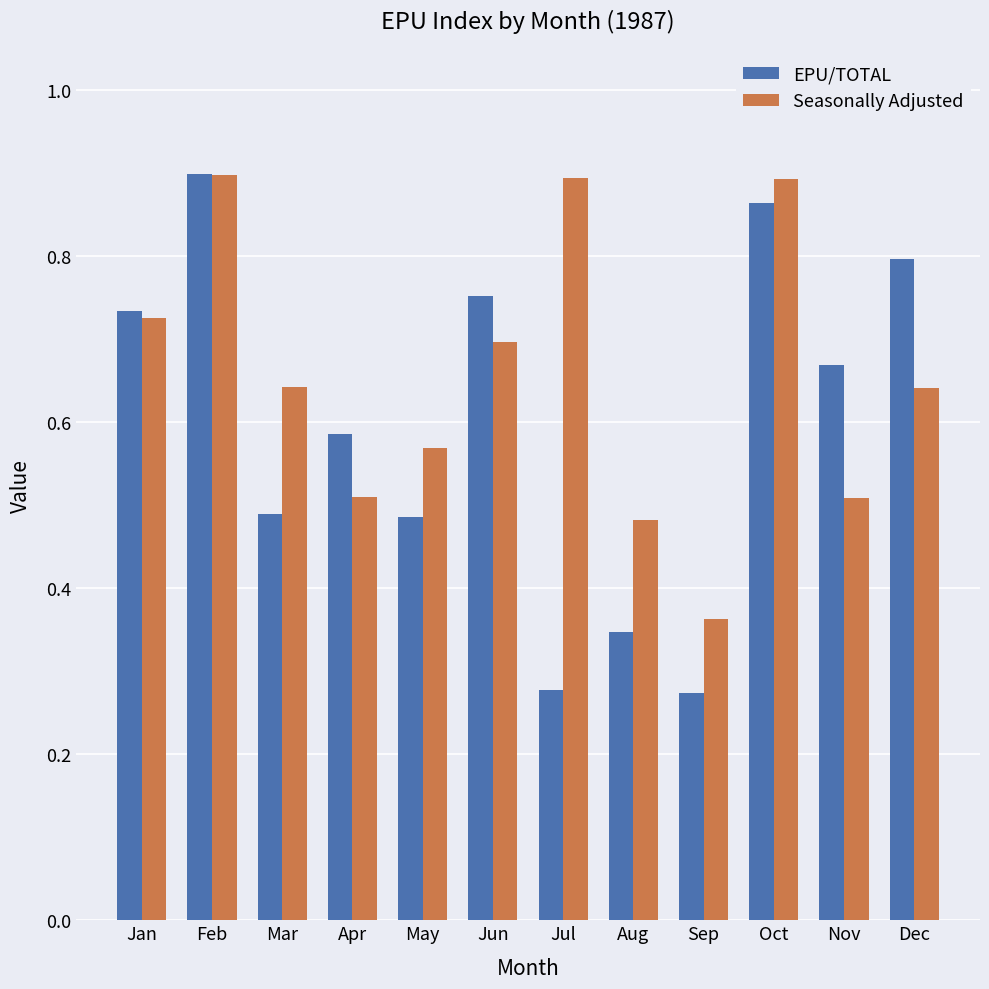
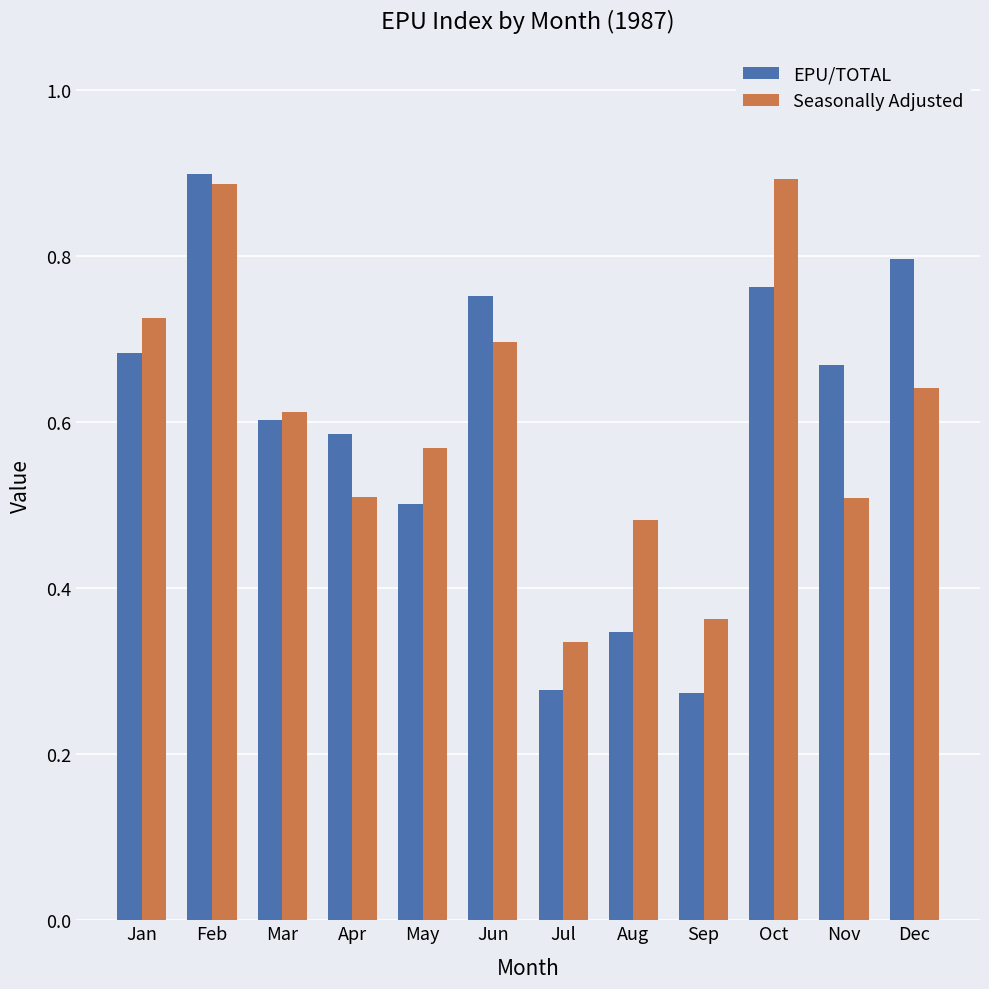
EPU/TOTAL, Jan: 0.73 -> 0.68
Seasonally Adjusted, Feb: 0.90 -> 0.89
EPU/TOTAL, Mar: 0.49 -> 0.60
Seasonally Adjusted, Mar: 0.64 -> 0.61
EPU/TOTAL, May: 0.49 -> 0.50
Seasonally Adjusted, Jul: 0.89 -> 0.33
EPU/TOTAL, Oct: 0.86 -> 0.76
